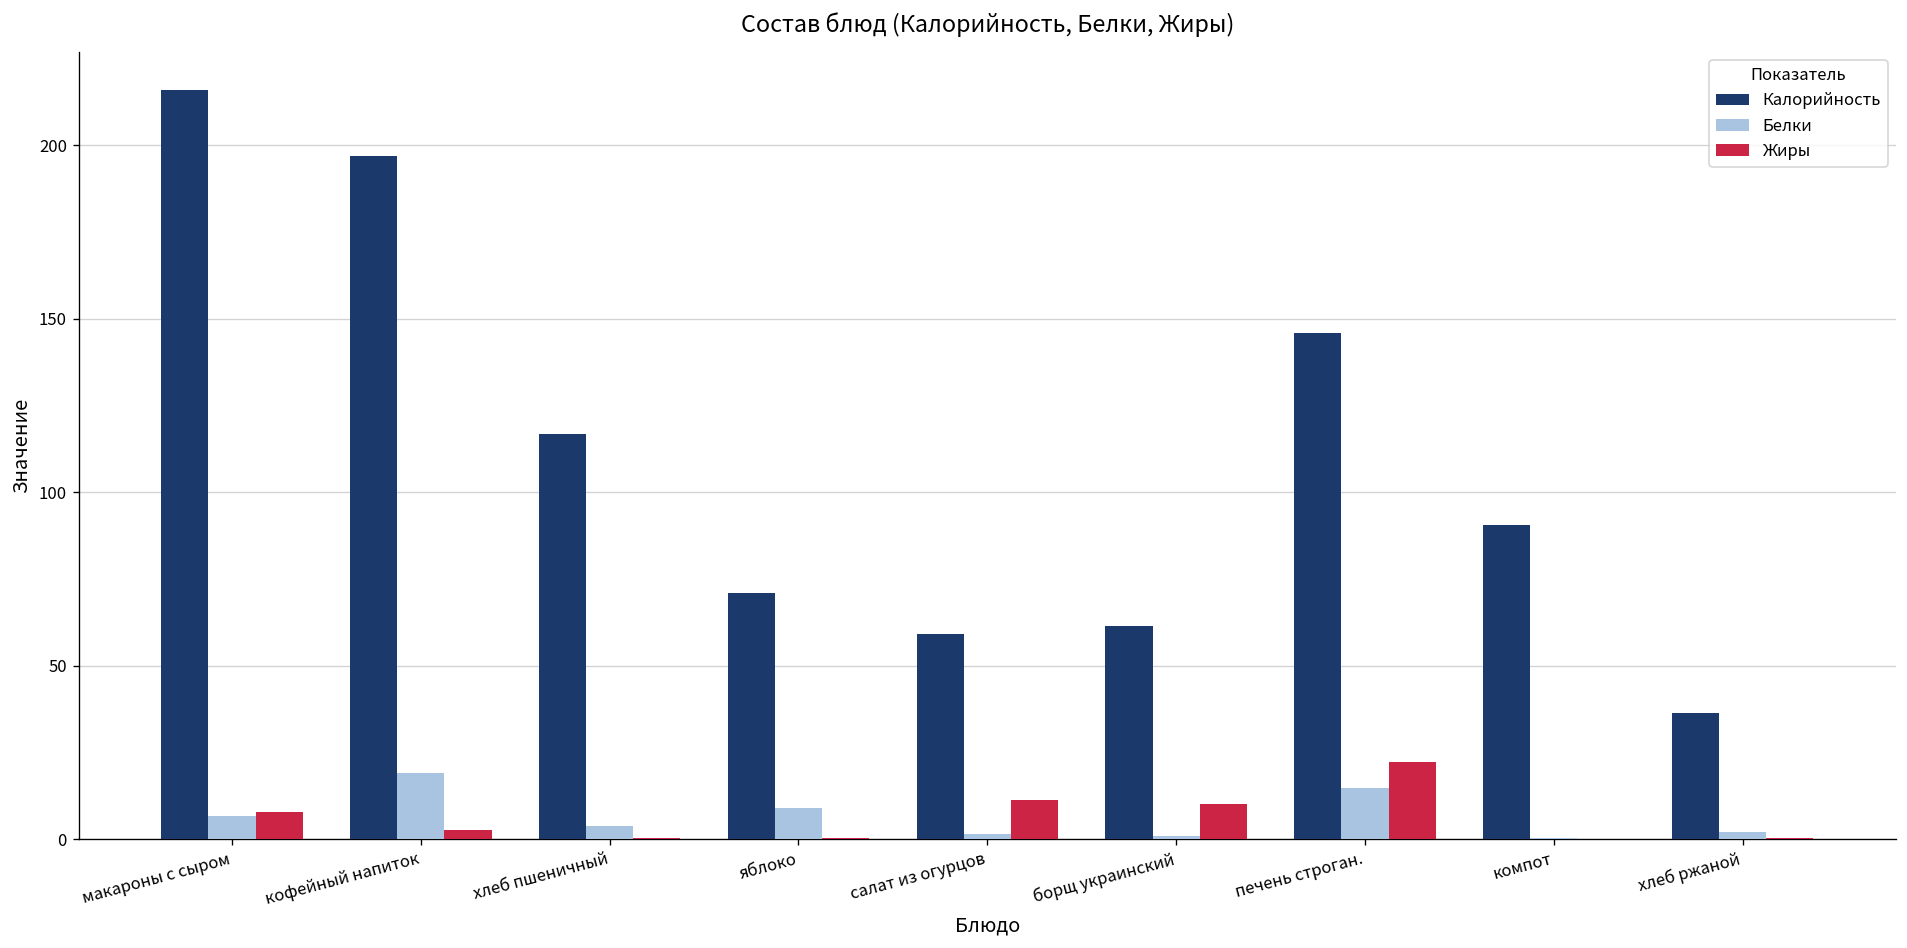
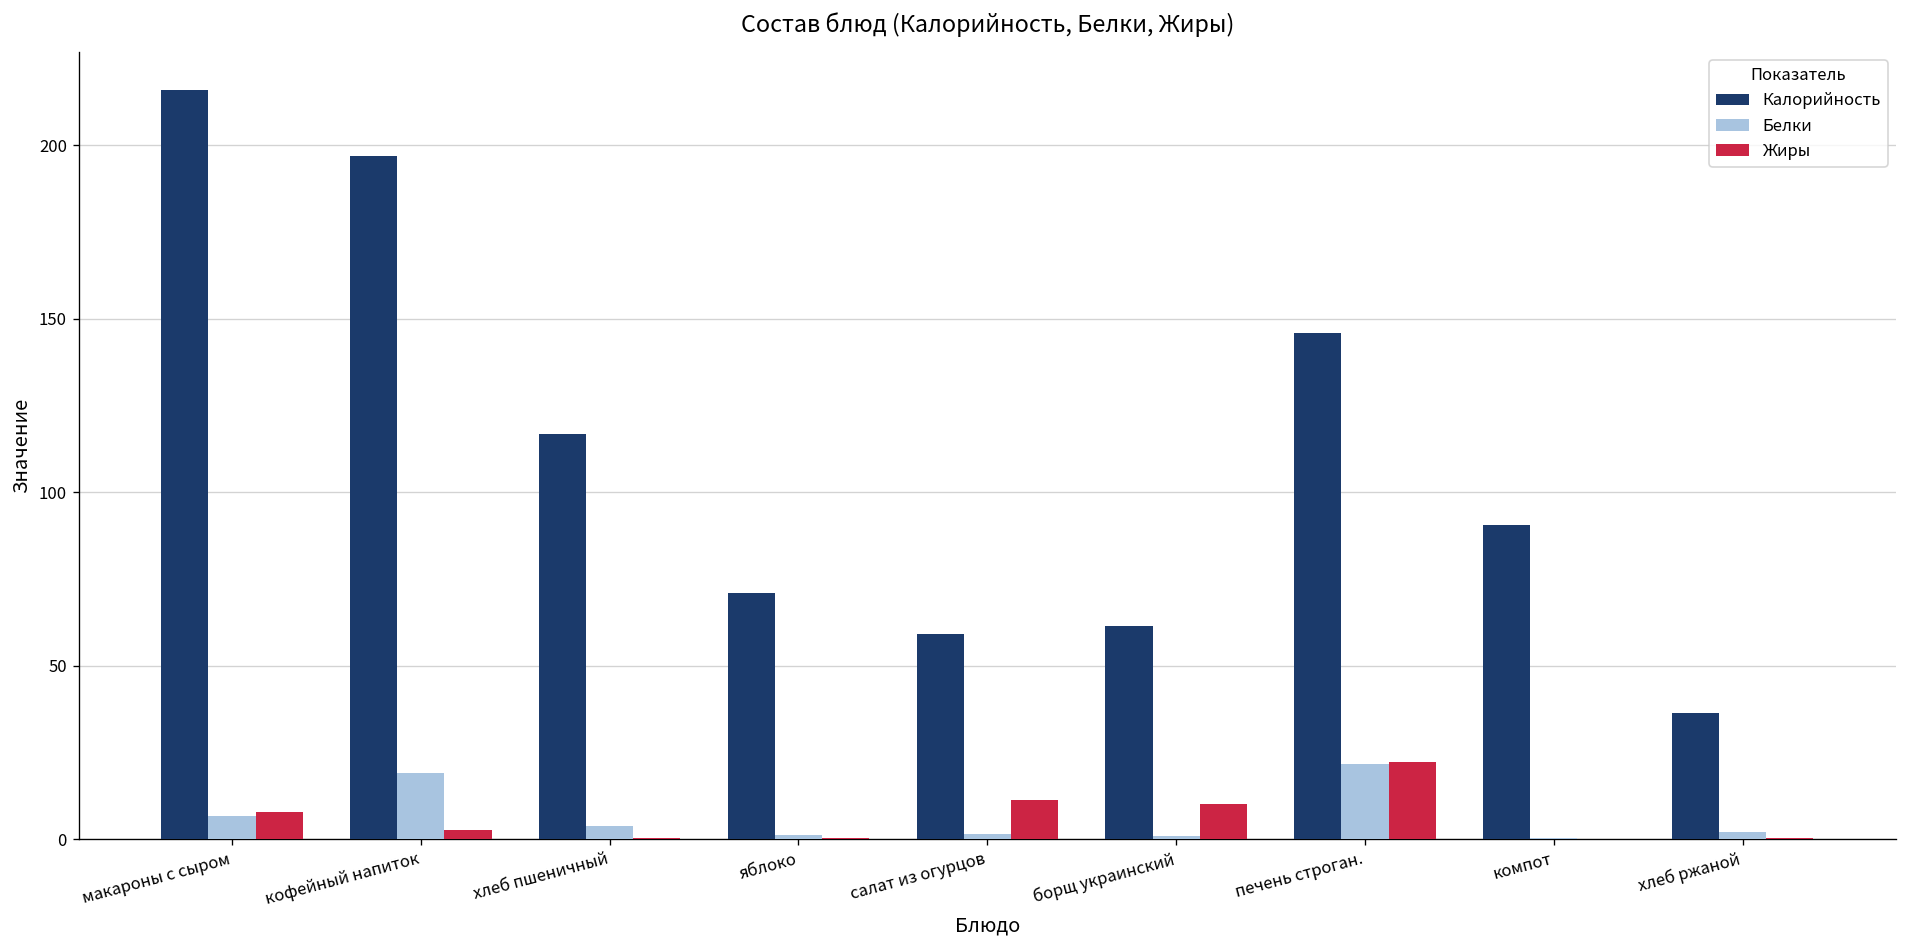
Белки, яблоко: 9 -> 1
Белки, печень строган.: 15 -> 22
